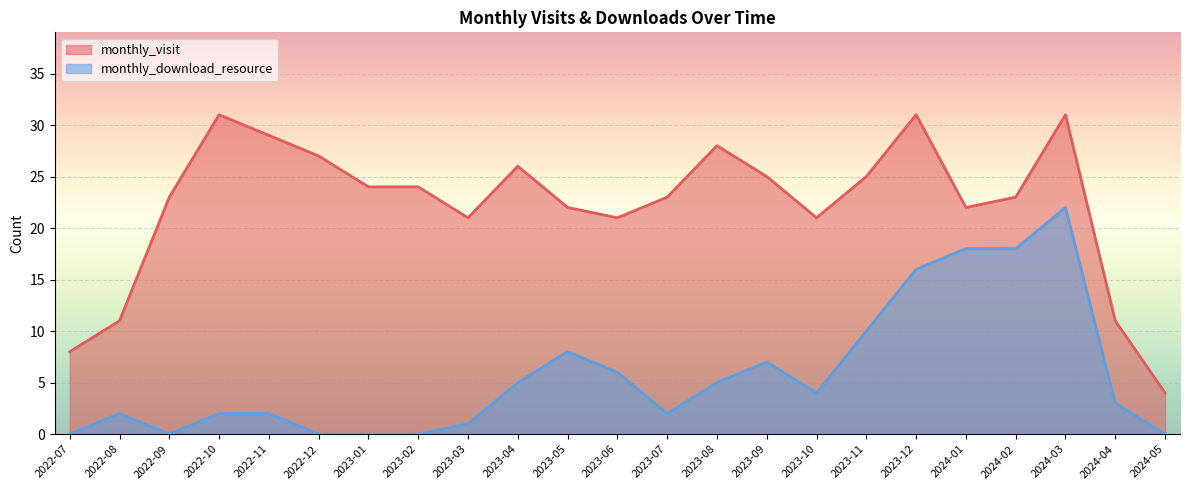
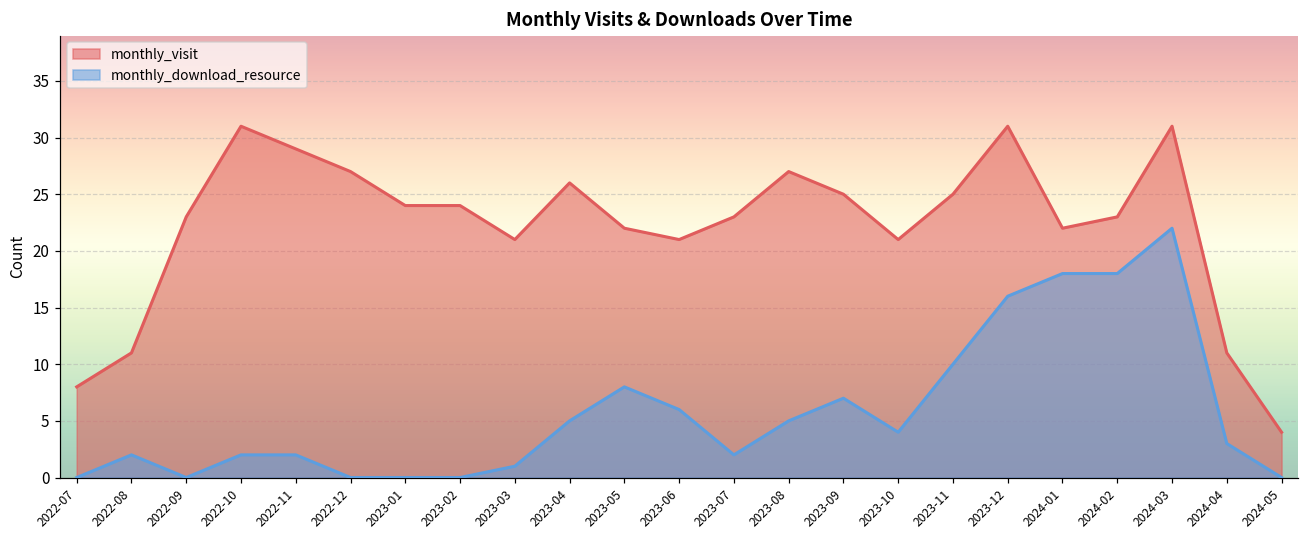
monthly_visit, 2023-08: 28 -> 27
